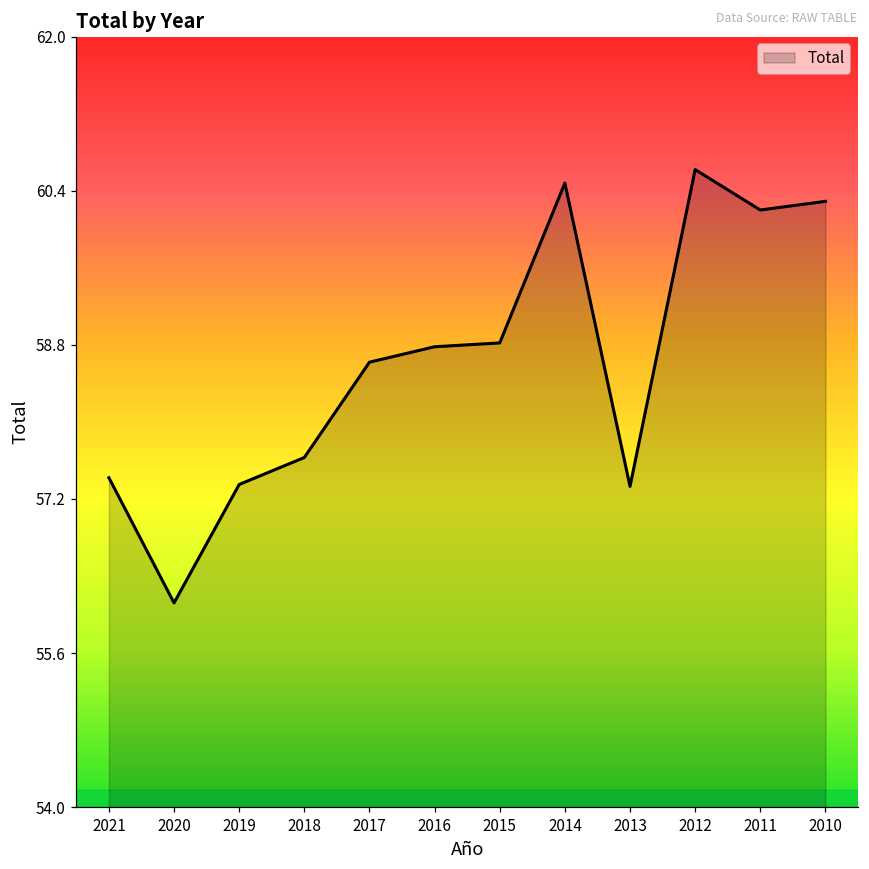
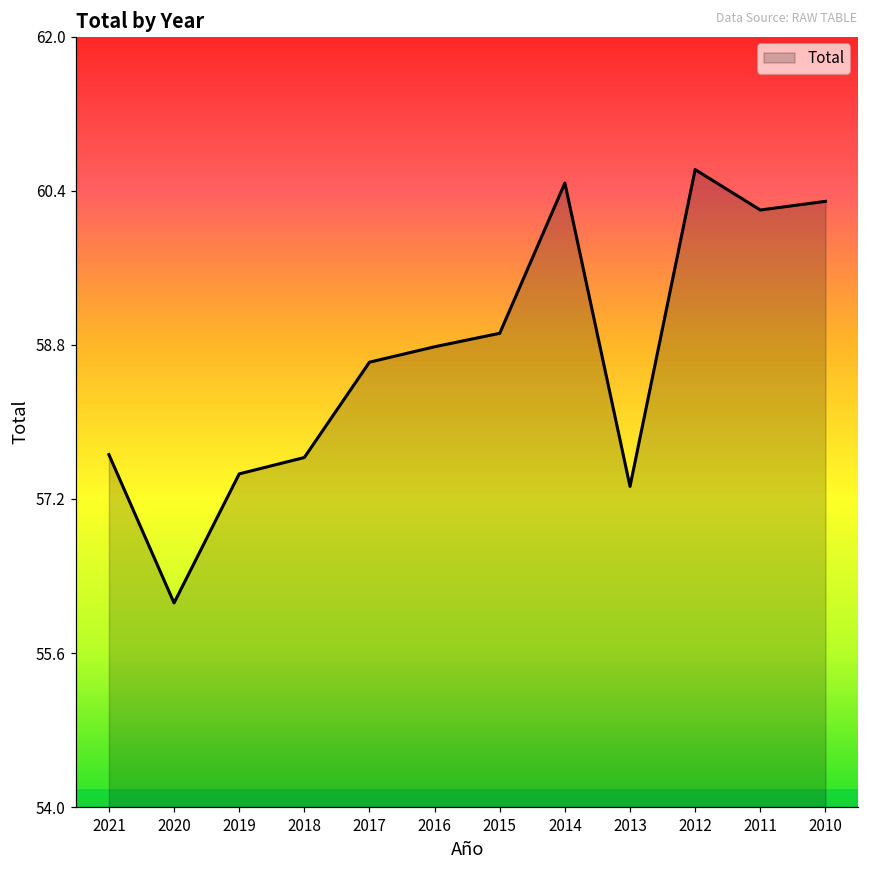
2021: 57.4 -> 57.7
2019: 57.4 -> 57.5
2015: 58.8 -> 58.9
